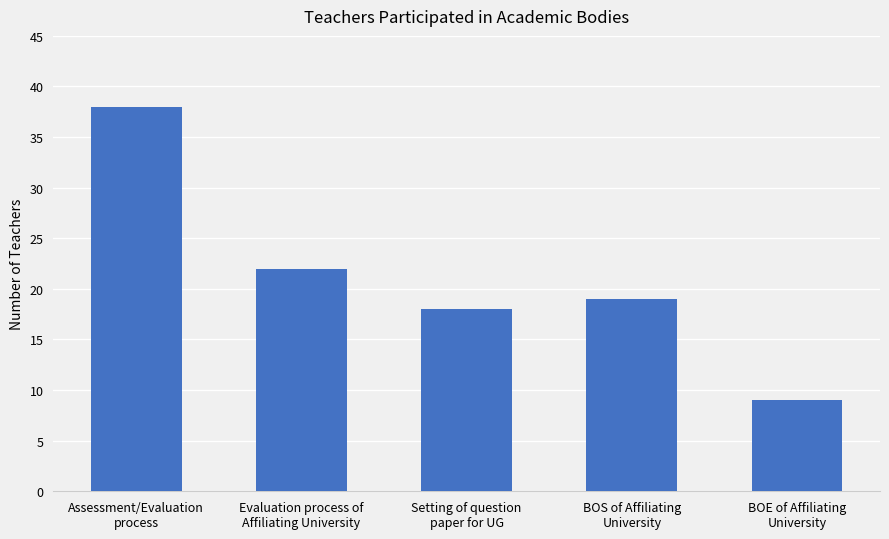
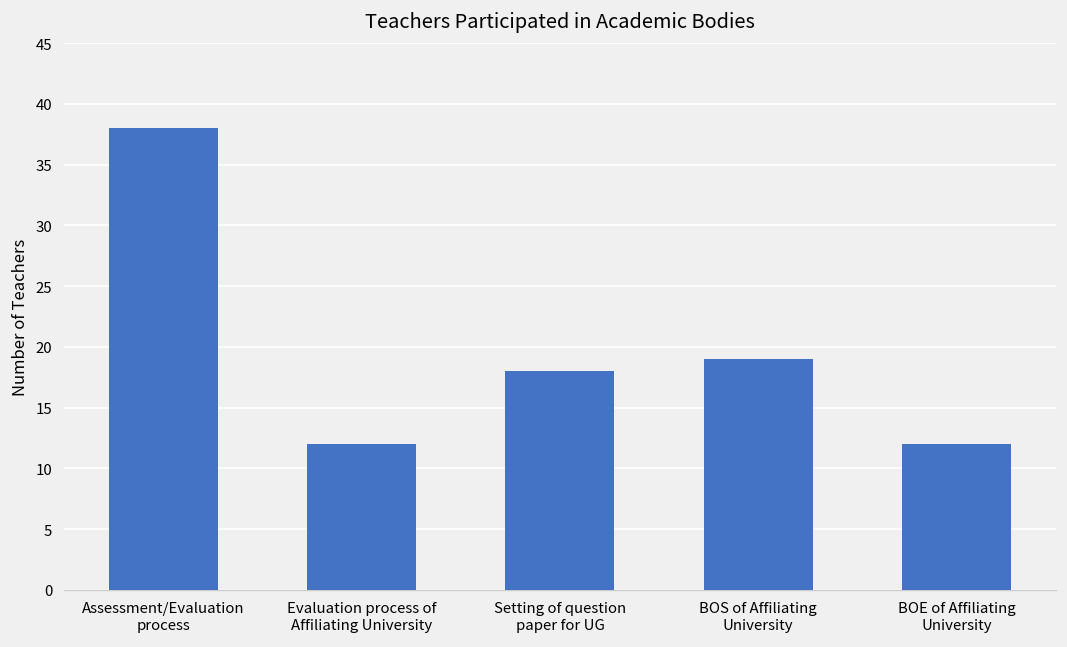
Evaluation process of Affiliating University: 22 -> 12
BOE of Affiliating University: 9 -> 12
